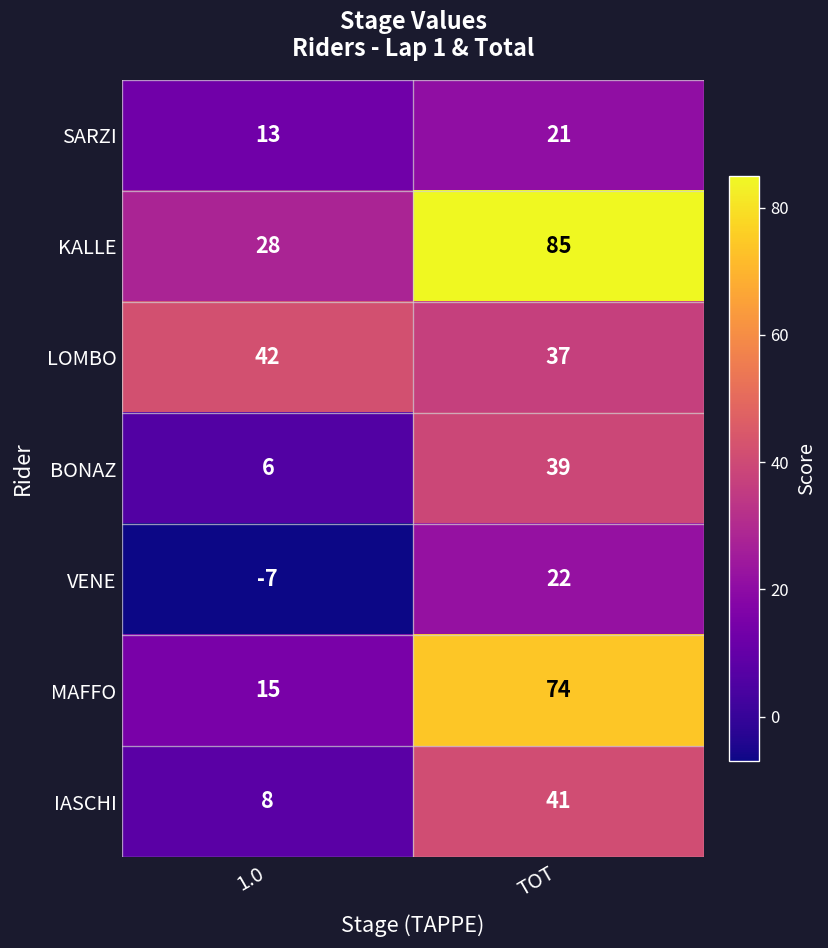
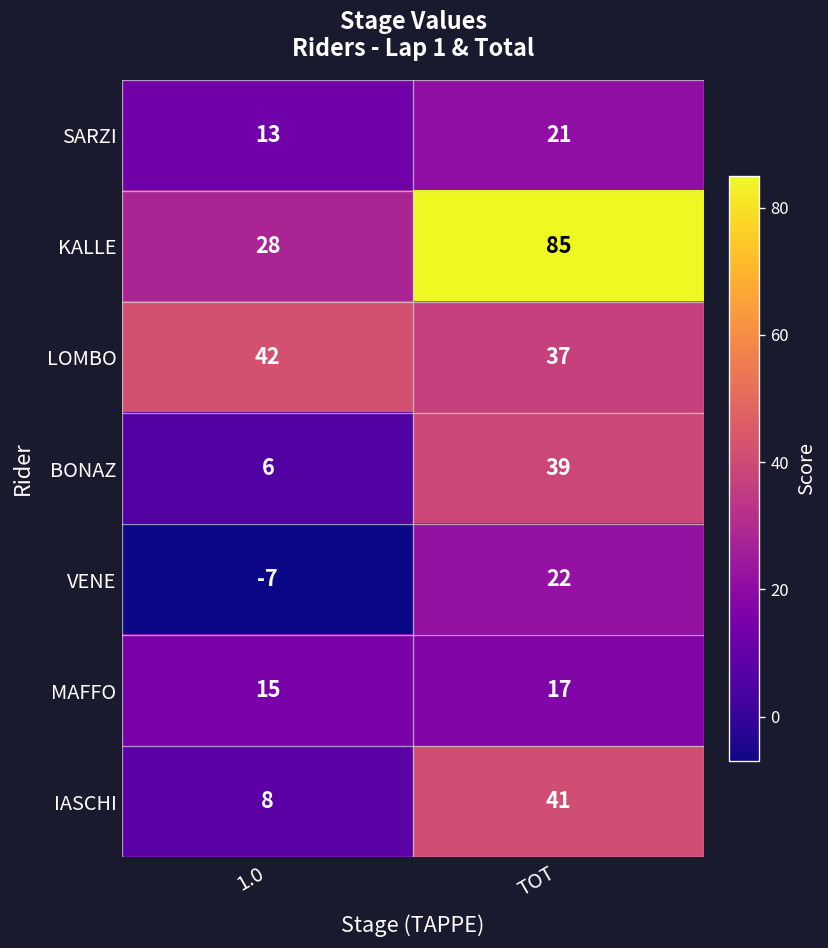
MAFFO, TOT: 74 -> 17
